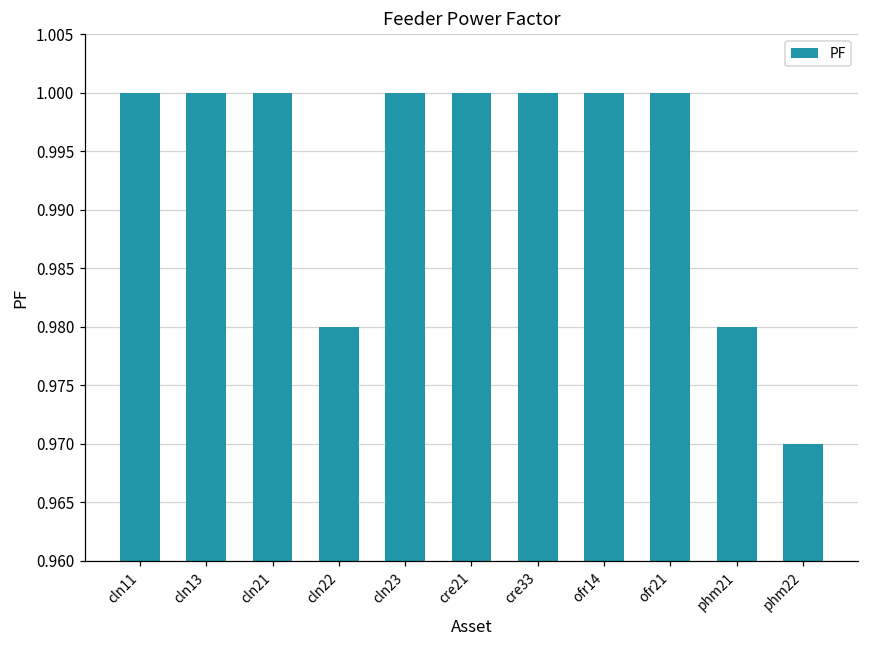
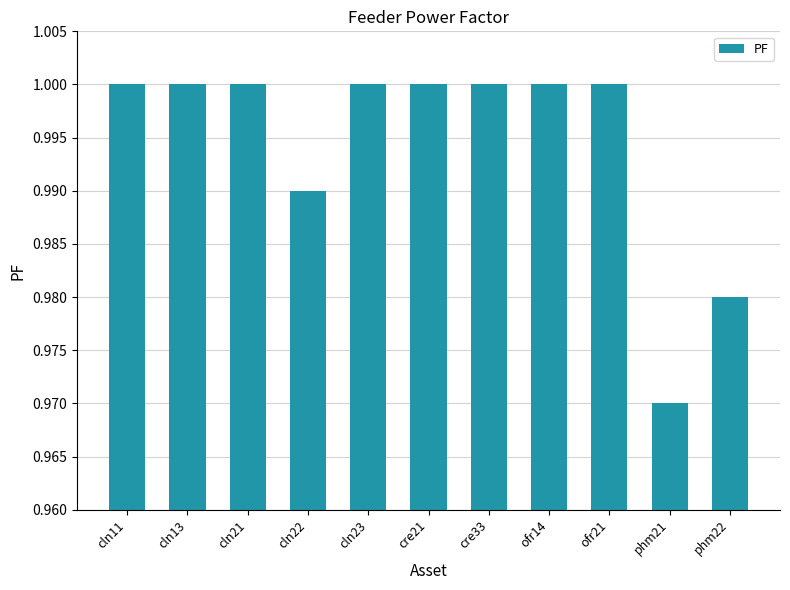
cln22: 0.98 -> 0.99
phm21: 0.98 -> 0.97
phm22: 0.97 -> 0.98
